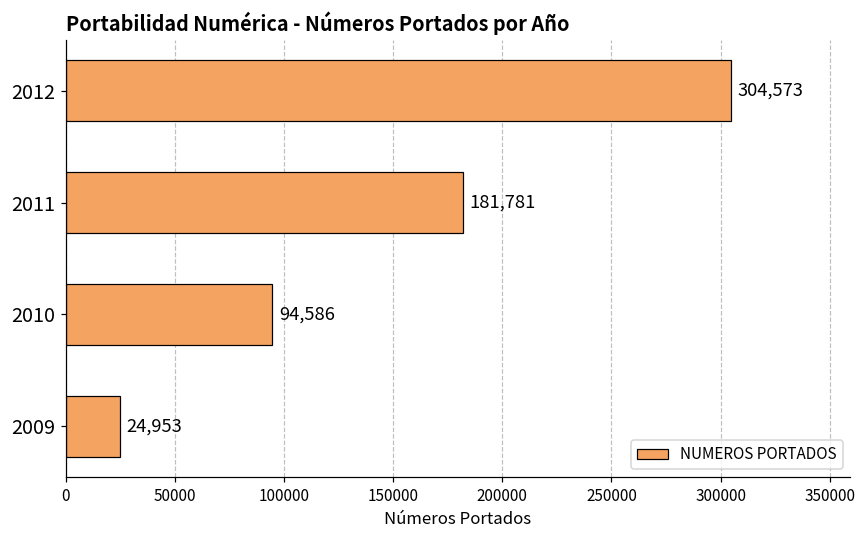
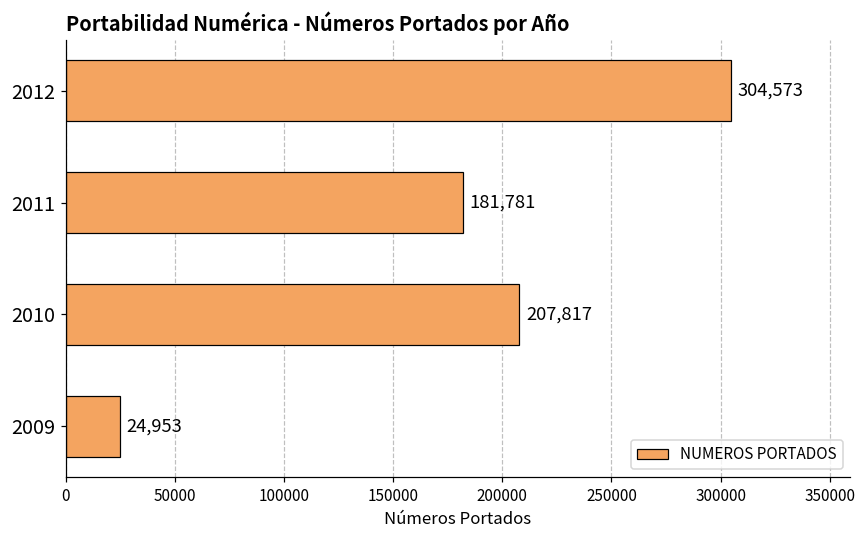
2010: 94,586 -> 207,817
